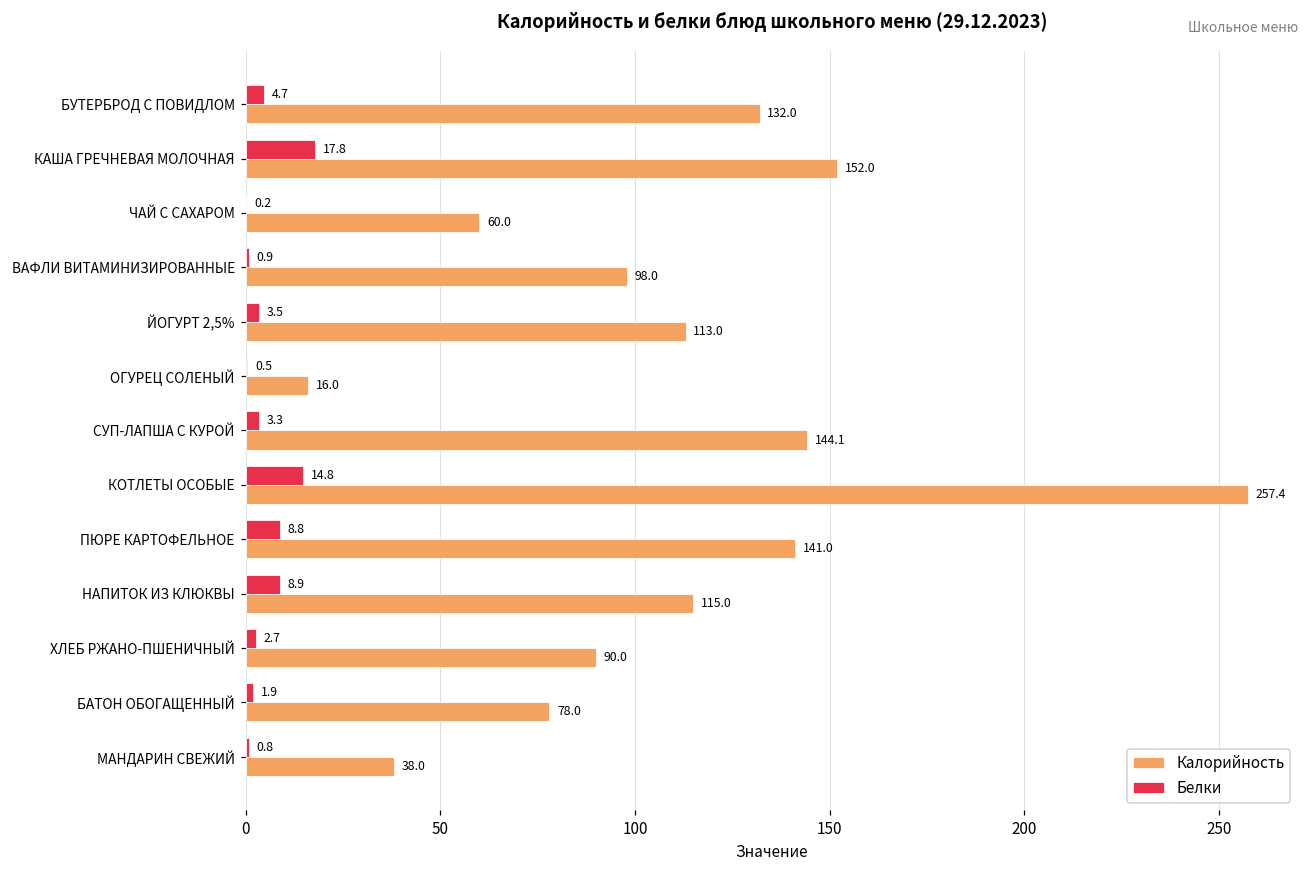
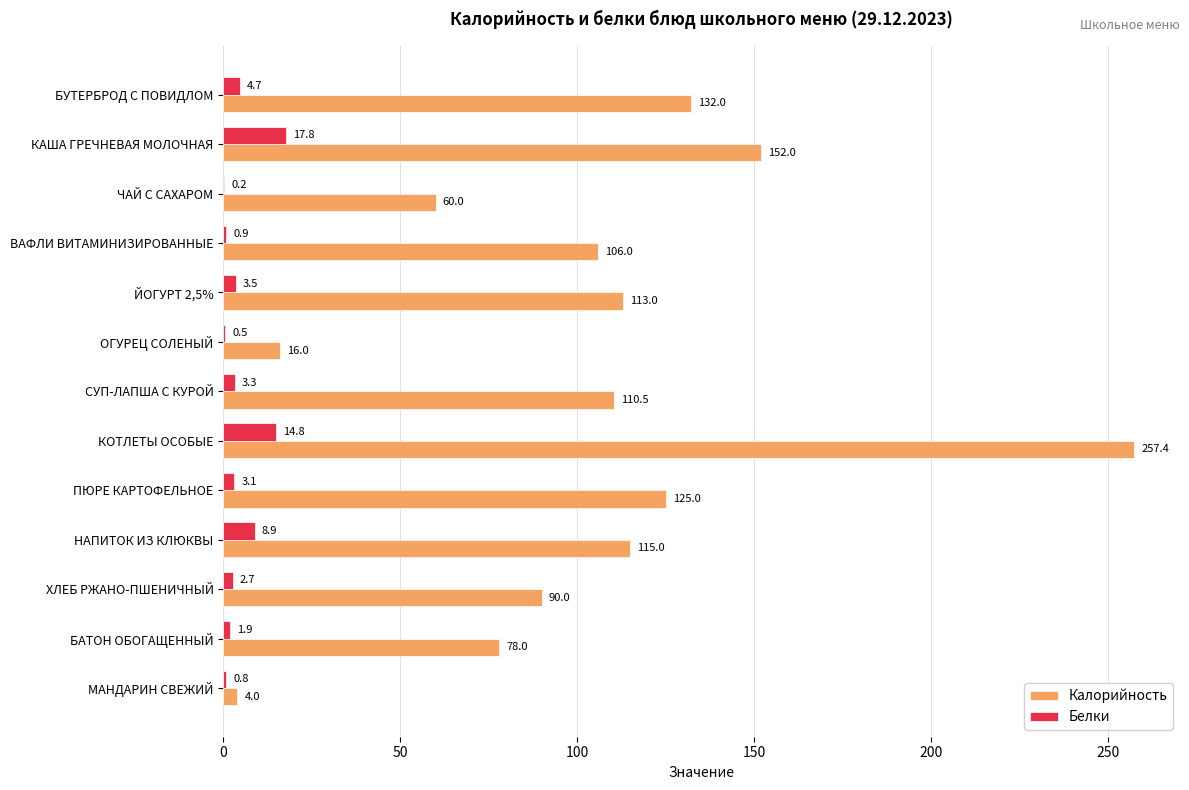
Калорийность, ВАФЛИ ВИТАМИНИЗИРОВАННЫЕ: 98.0 -> 106.0
Калорийность, СУП-ЛАПША С КУРОЙ: 144.1 -> 110.5
Белки, ПЮРЕ КАРТОФЕЛЬНОЕ: 8.8 -> 3.1
Калорийность, ПЮРЕ КАРТОФЕЛЬНОЕ: 141.0 -> 125.0
Калорийность, МАНДАРИН СВЕЖИЙ: 38.0 -> 4.0
